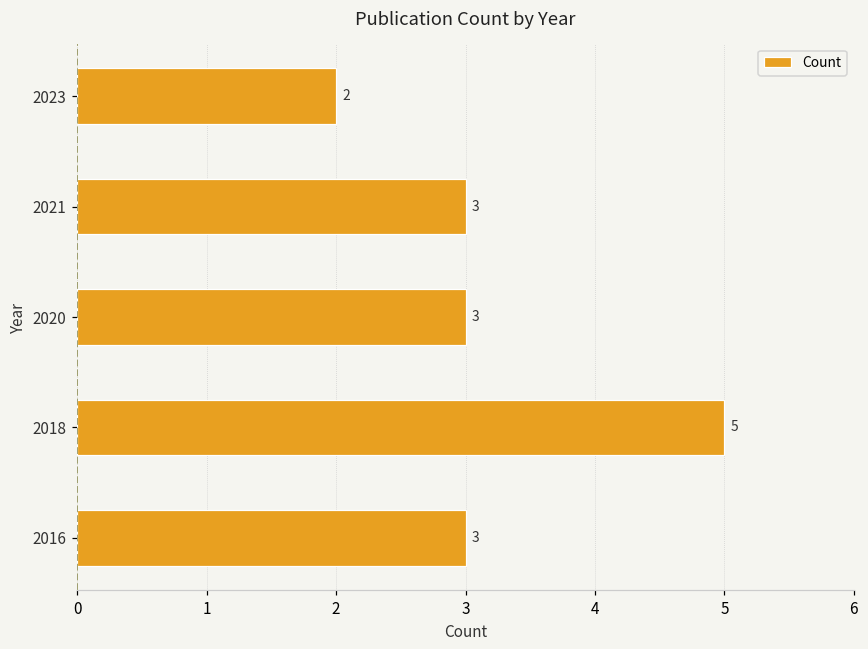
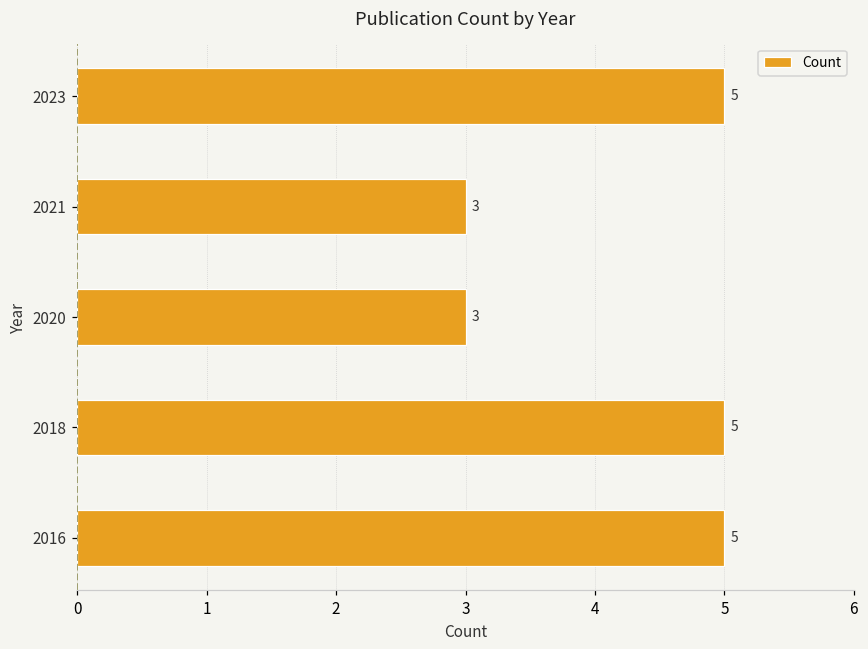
2023: 2 -> 5
2016: 3 -> 5
